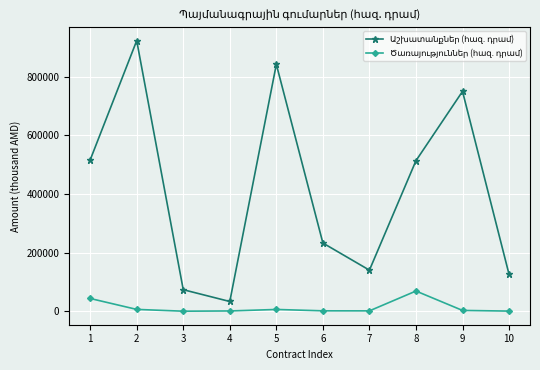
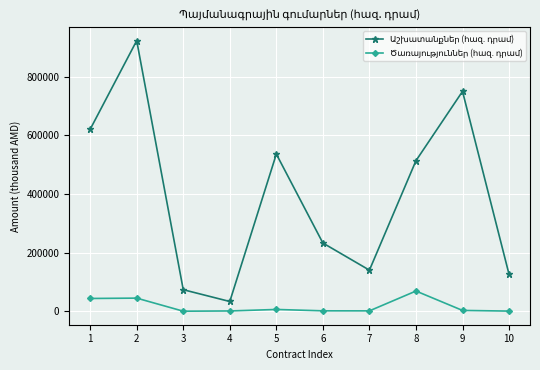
Աշխատանքներ (հազ. դրամ), 1: 520000 -> 620000
Ծառայություններ (հազ. դրամ), 2: 10000 -> 40000
Աշխատանքներ (հազ. դրամ), 5: 840000 -> 540000
